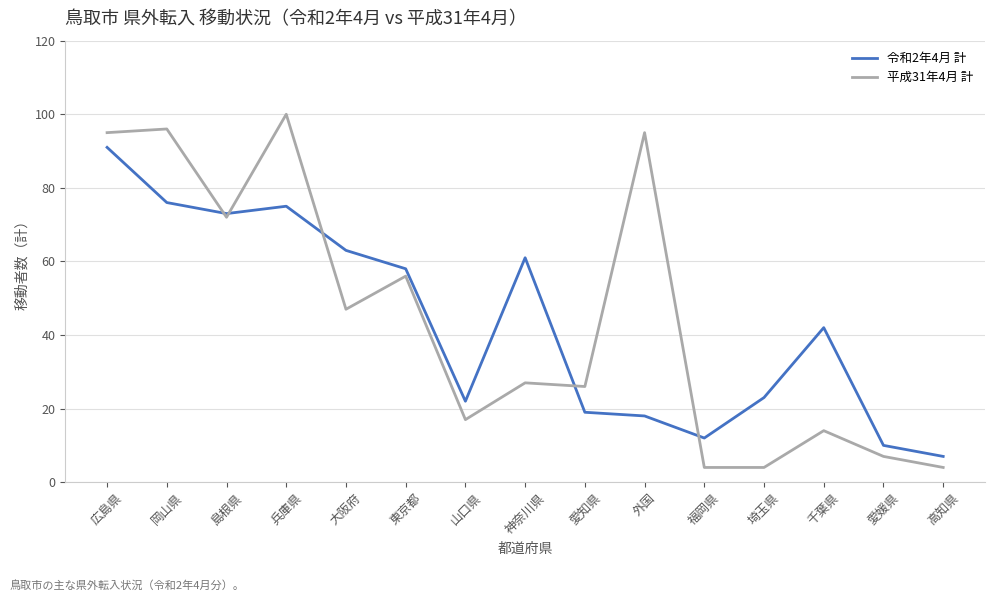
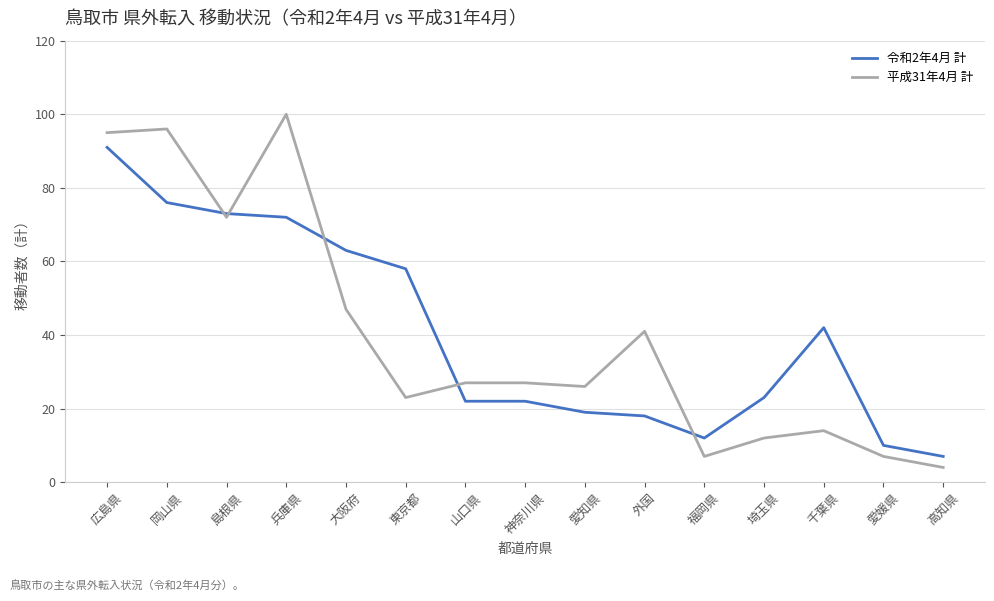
令和2年4月 計, 兵庫県: 75 -> 72
平成31年4月 計, 東京都: 56 -> 23
平成31年4月 計, 山口県: 17 -> 27
令和2年4月 計, 神奈川県: 61 -> 22
平成31年4月 計, 外国: 95 -> 41
平成31年4月 計, 福岡県: 4 -> 7
平成31年4月 計, 埼玉県: 4 -> 12
